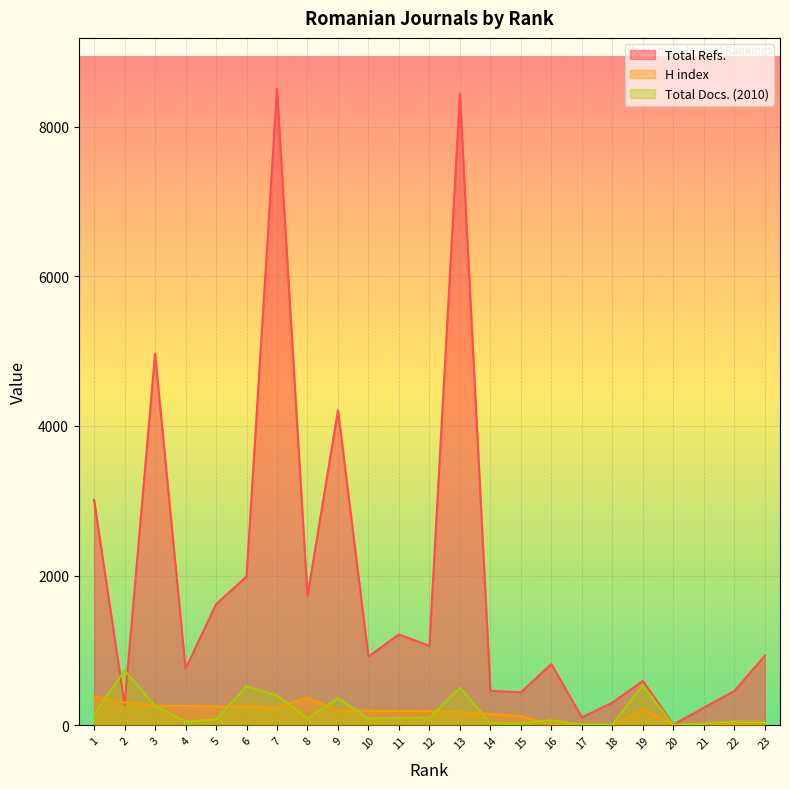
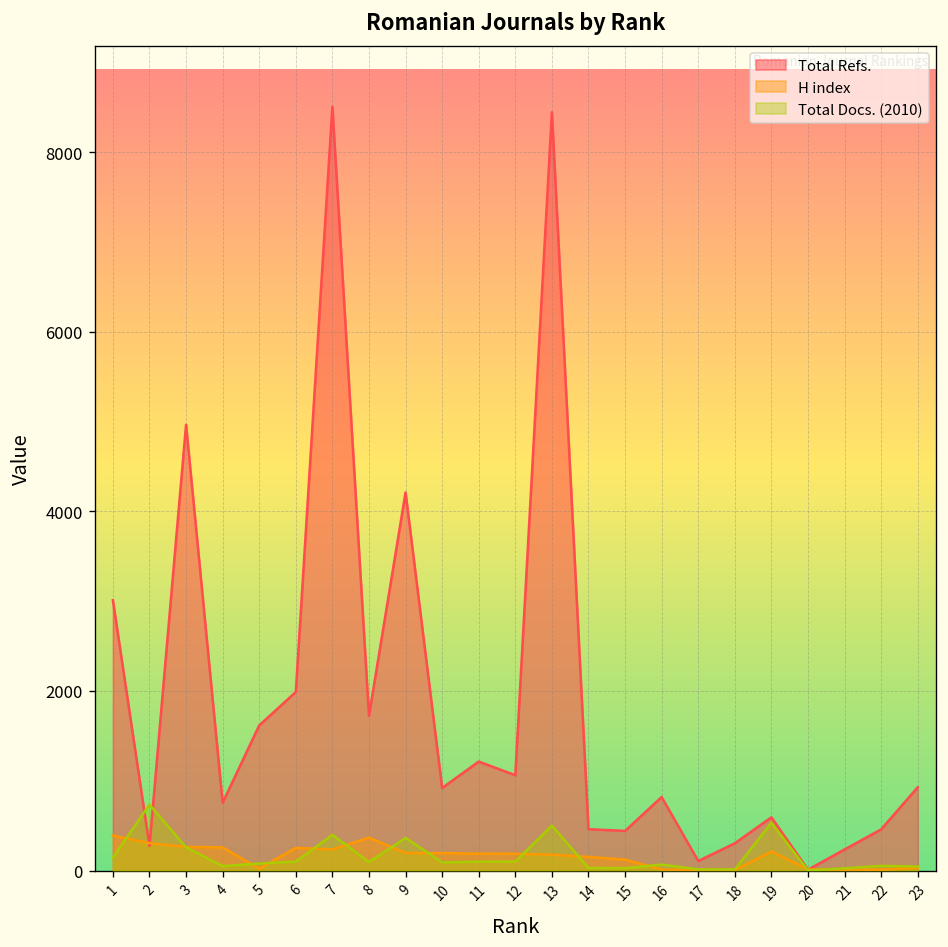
H index, 5: 300 -> 0
Total Docs. (2010), 6: 500 -> 100
